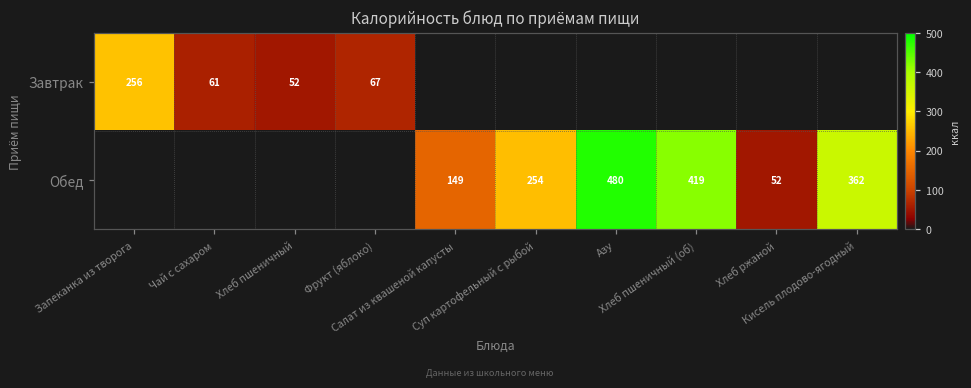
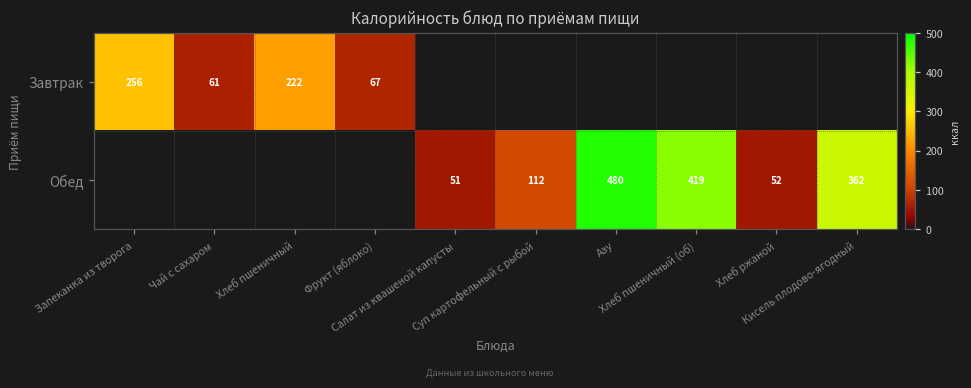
Завтрак, Хлеб пшеничный: 52 -> 222
Обед, Салат из квашеной капусты: 149 -> 51
Обед, Суп картофельный с рыбой: 254 -> 112
